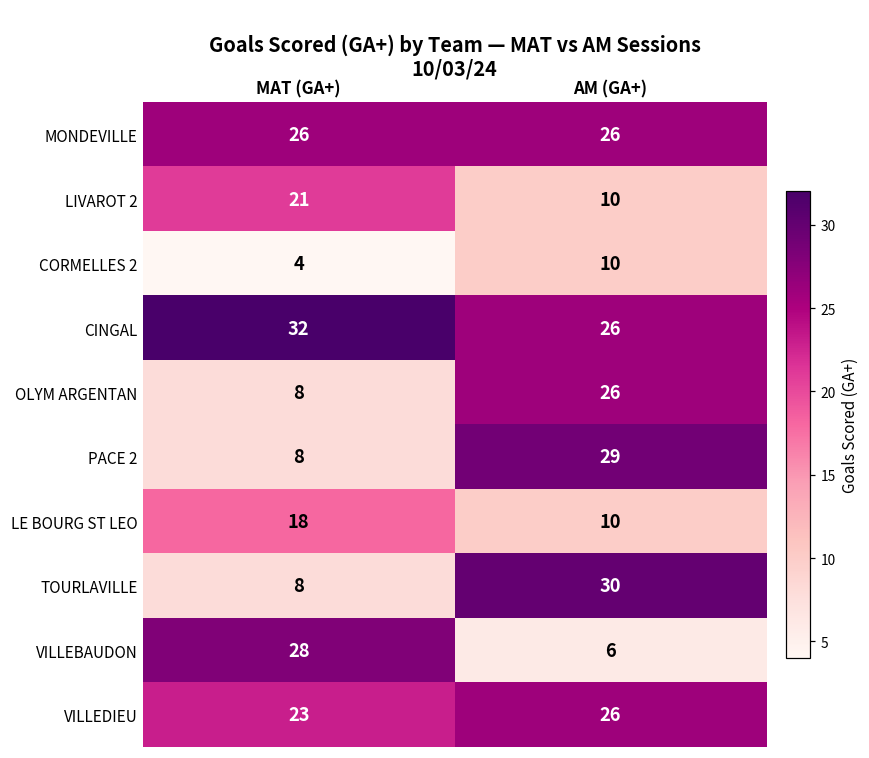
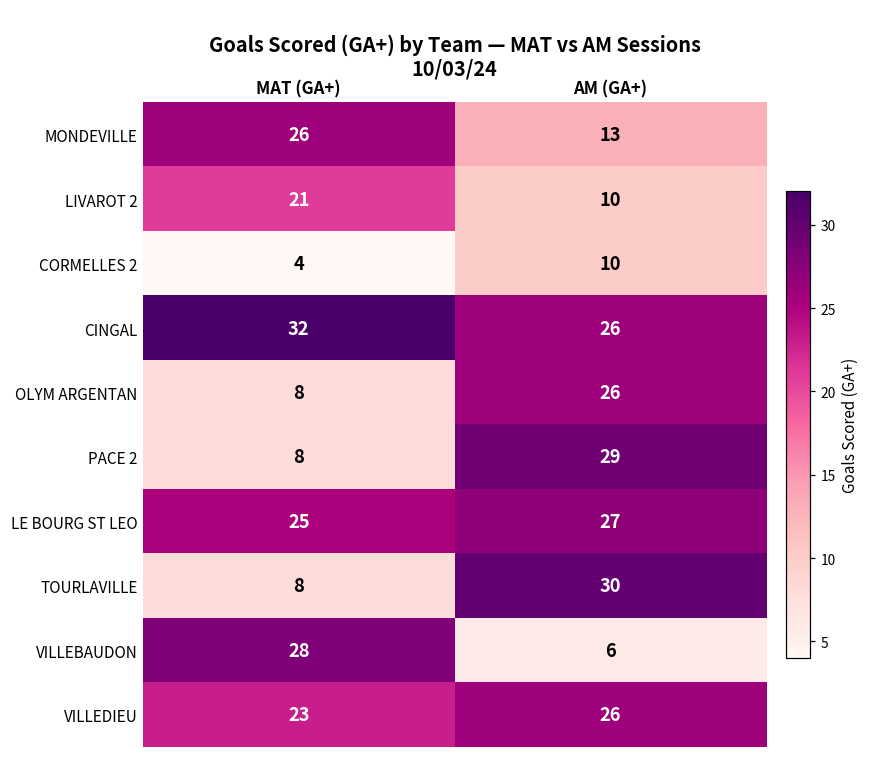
MONDEVILLE, AM (GA+): 26 -> 13
LE BOURG ST LEO, MAT (GA+): 18 -> 25
LE BOURG ST LEO, AM (GA+): 10 -> 27
